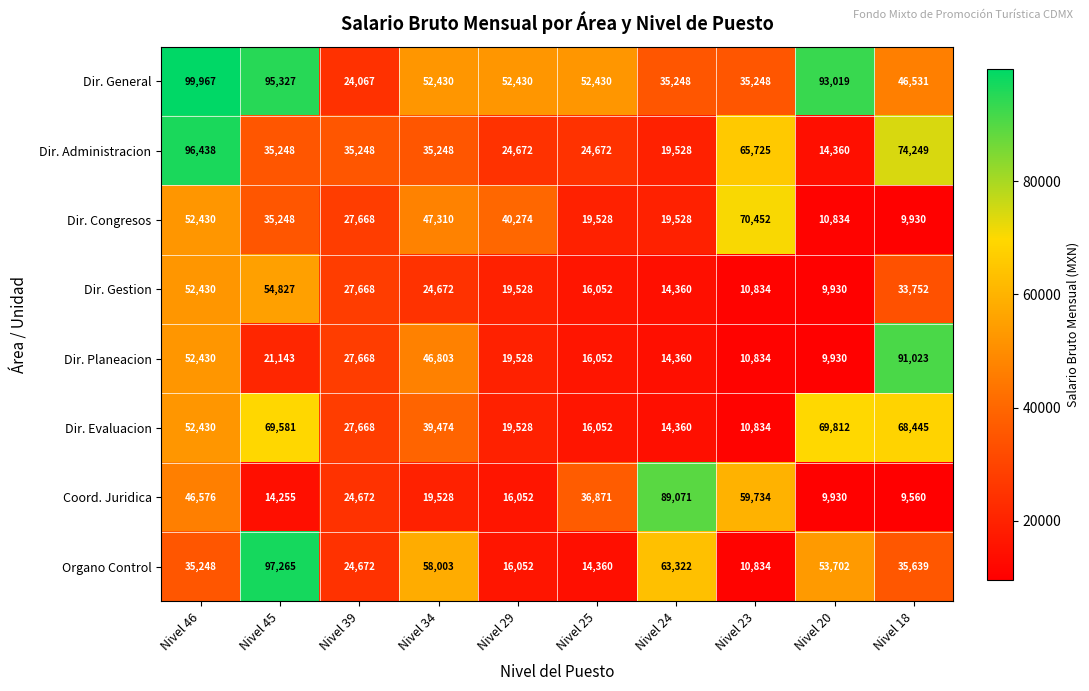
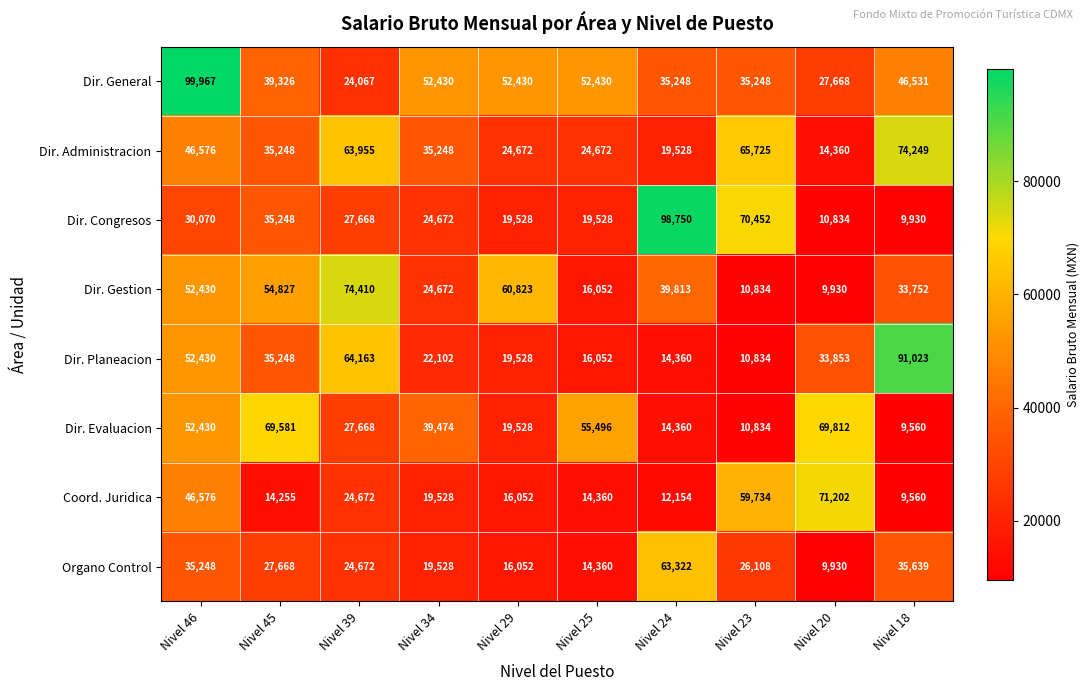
Dir. General, Nivel 45: 95,327 -> 39,326
Dir. General, Nivel 20: 93,019 -> 27,668
Dir. Administracion, Nivel 46: 96,438 -> 46,576
Dir. Administracion, Nivel 39: 35,248 -> 63,955
Dir. Congresos, Nivel 46: 52,430 -> 30,070
Dir. Congresos, Nivel 34: 47,310 -> 24,672
Dir. Congresos, Nivel 29: 40,274 -> 19,528
Dir. Congresos, Nivel 24: 19,528 -> 98,750
Dir. Gestion, Nivel 39: 27,668 -> 74,410
Dir. Gestion, Nivel 29: 19,528 -> 60,823
Dir. Gestion, Nivel 24: 14,360 -> 39,813
Dir. Planeacion, Nivel 45: 21,143 -> 35,248
Dir. Planeacion, Nivel 39: 27,668 -> 64,163
Dir. Planeacion, Nivel 34: 46,803 -> 22,102
Dir. Planeacion, Nivel 20: 9,930 -> 33,853
Dir. Evaluacion, Nivel 25: 16,052 -> 55,496
Dir. Evaluacion, Nivel 18: 68,445 -> 9,560
Coord. Juridica, Nivel 25: 36,871 -> 14,360
Coord. Juridica, Nivel 24: 89,071 -> 12,154
Coord. Juridica, Nivel 20: 9,930 -> 71,202
Organo Control, Nivel 45: 97,265 -> 27,668
Organo Control, Nivel 34: 58,003 -> 19,528
Organo Control, Nivel 23: 10,834 -> 26,108
Organo Control, Nivel 20: 53,702 -> 9,930
